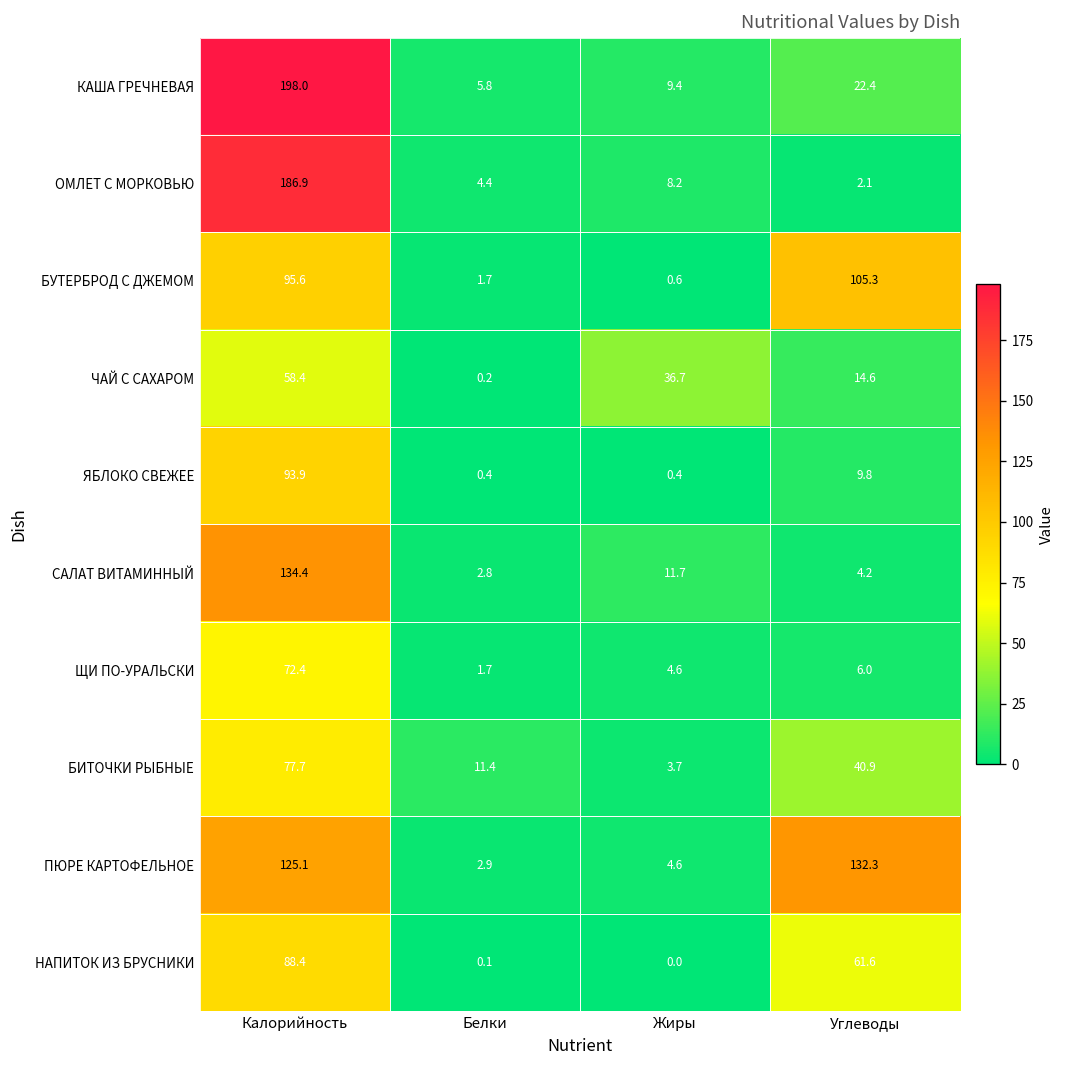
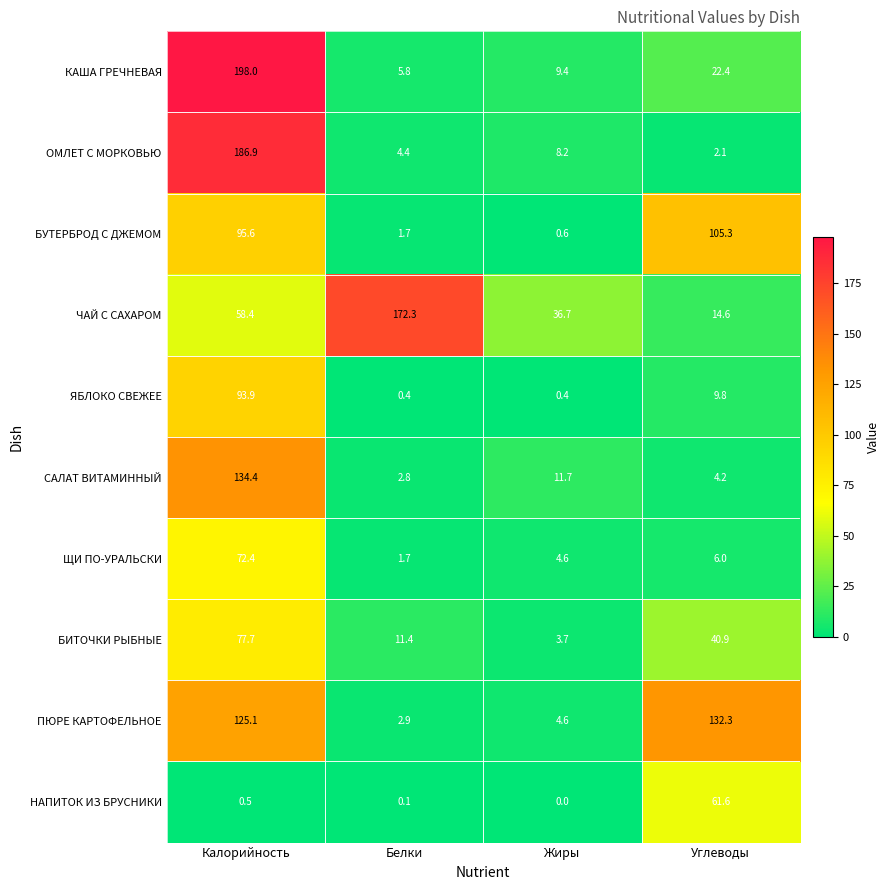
ЧАЙ С САХАРОМ, Белки: 0.2 -> 172.3
НАПИТОК ИЗ БРУСНИКИ, Калорийность: 88.4 -> 0.5
